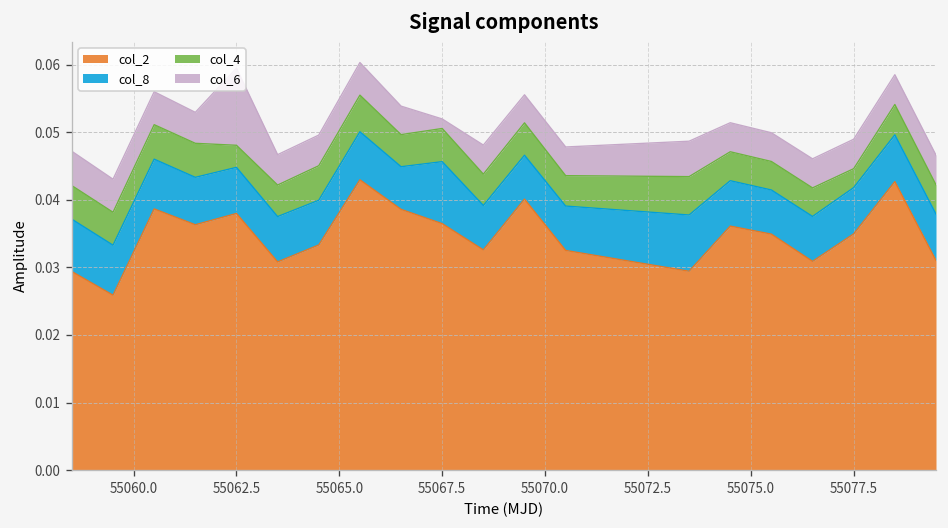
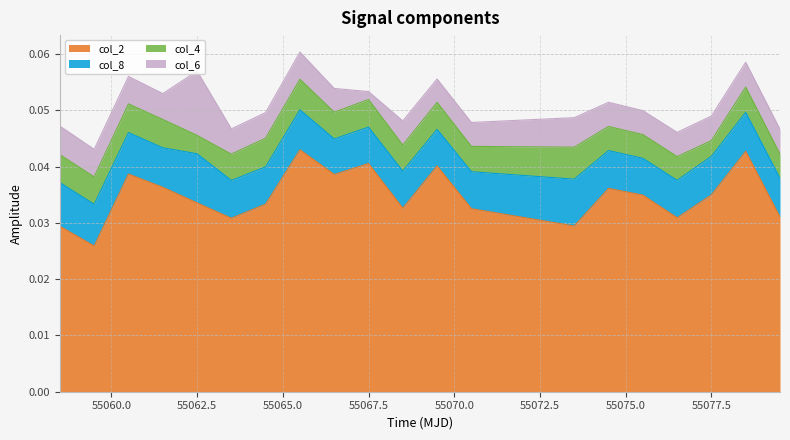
col_2, 55062.5: 0.038 -> 0.034
col_8, 55062.5: 0.007 -> 0.009
col_2, 55067.5: 0.036 -> 0.041
col_8, 55067.5: 0.009 -> 0.006
